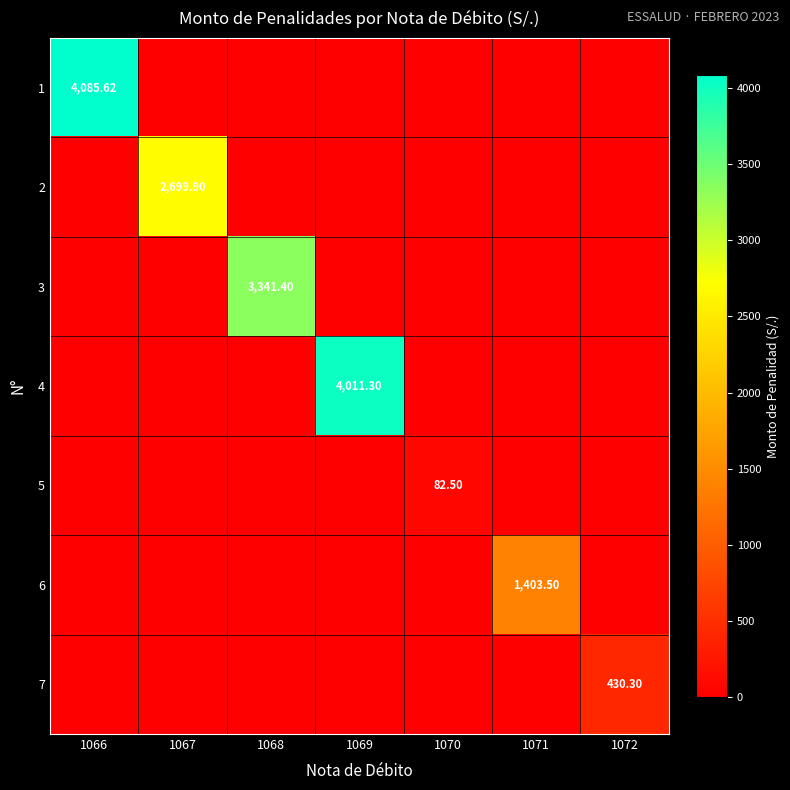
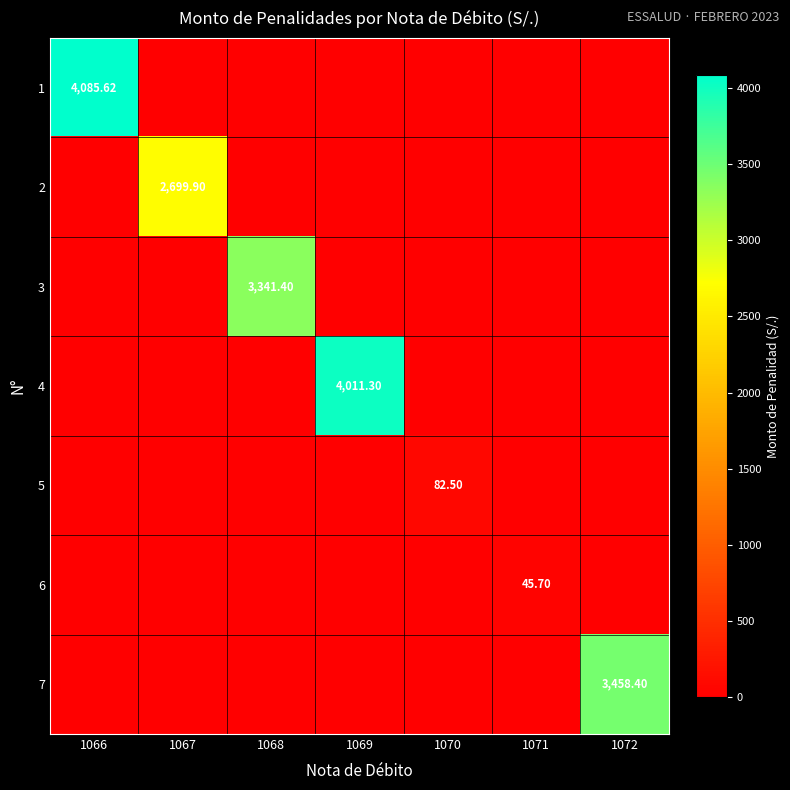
6, 1071: 1,403.50 -> 45.70
7, 1072: 430.30 -> 3,458.40
